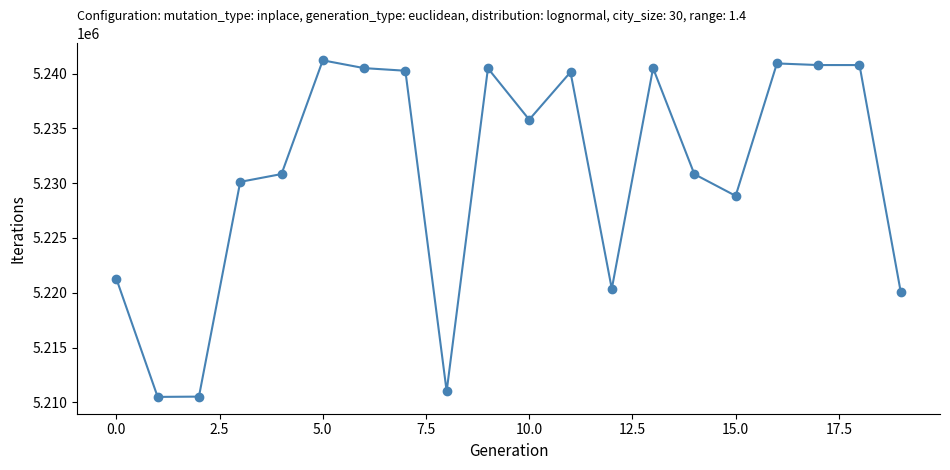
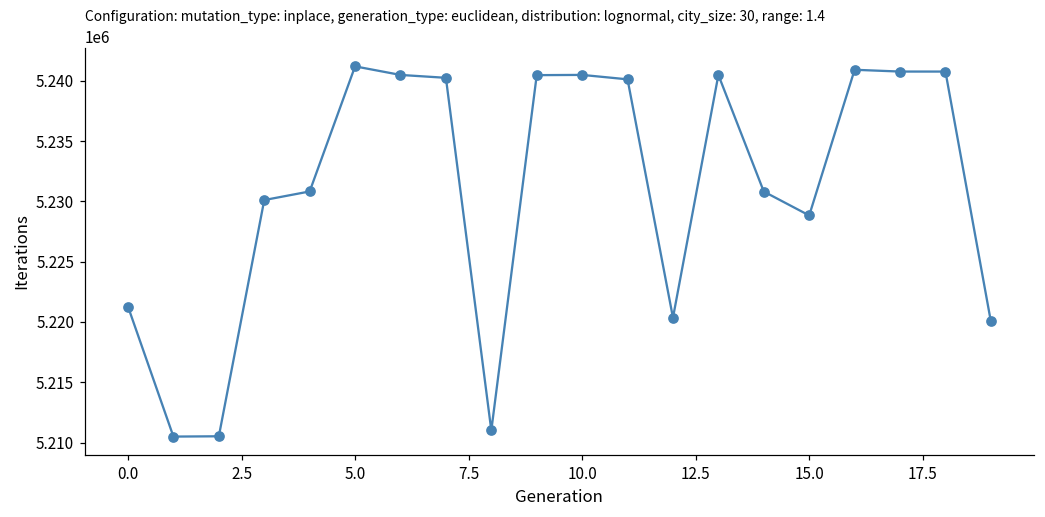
10.0: 5235800 -> 5240500
